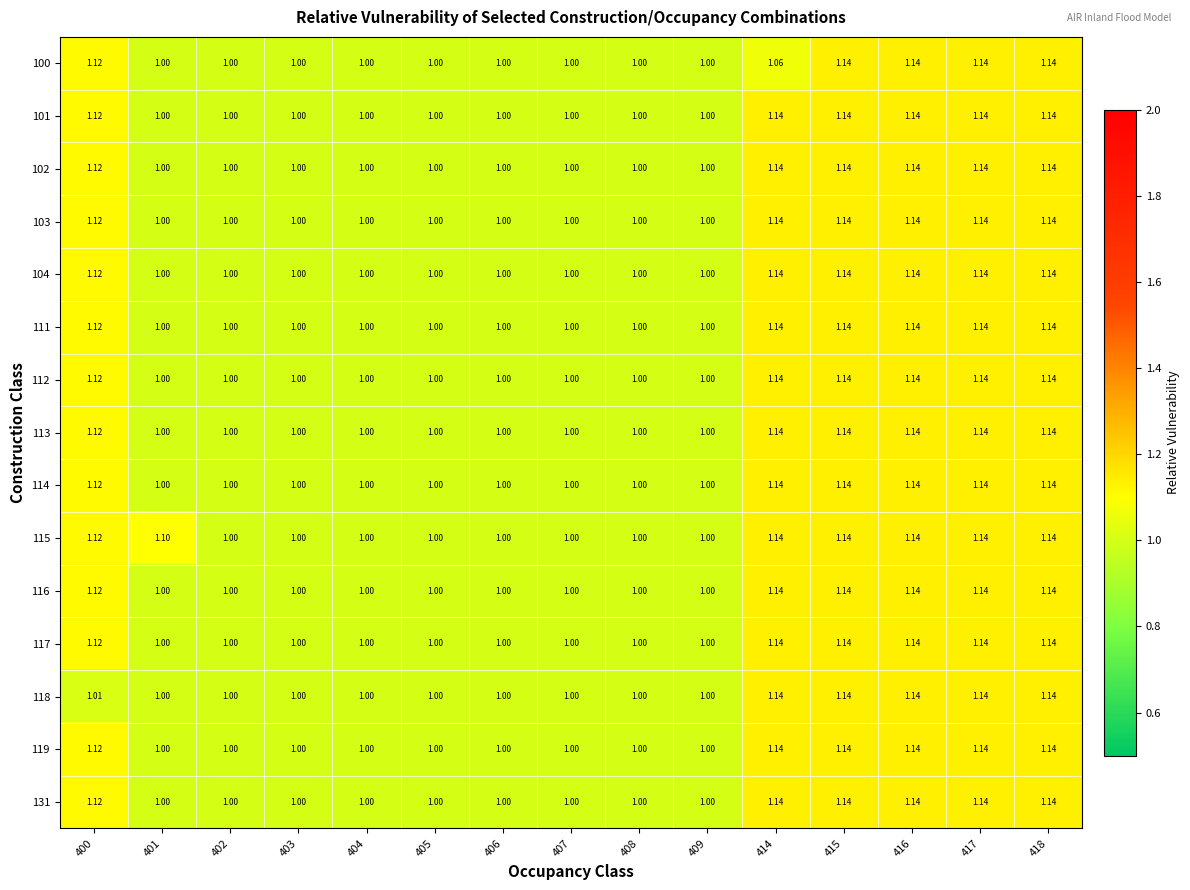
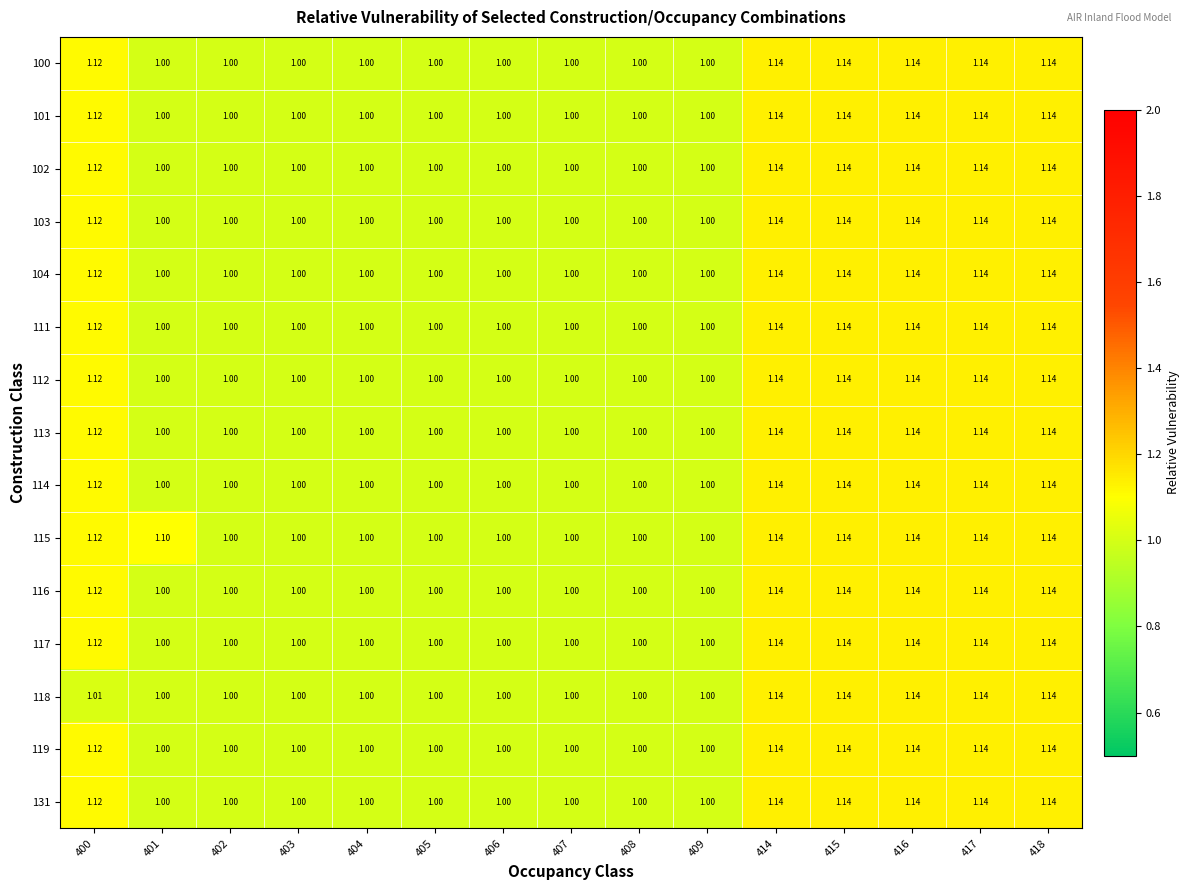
100, 414: 1.06 -> 1.14
